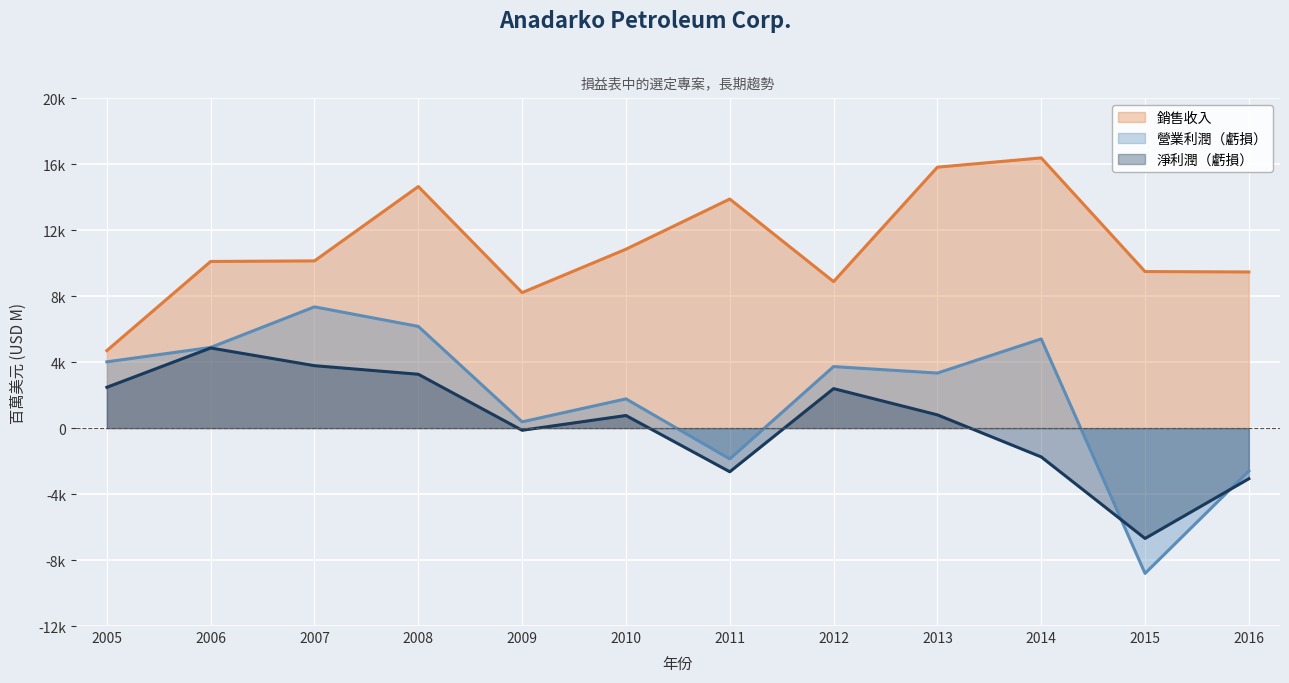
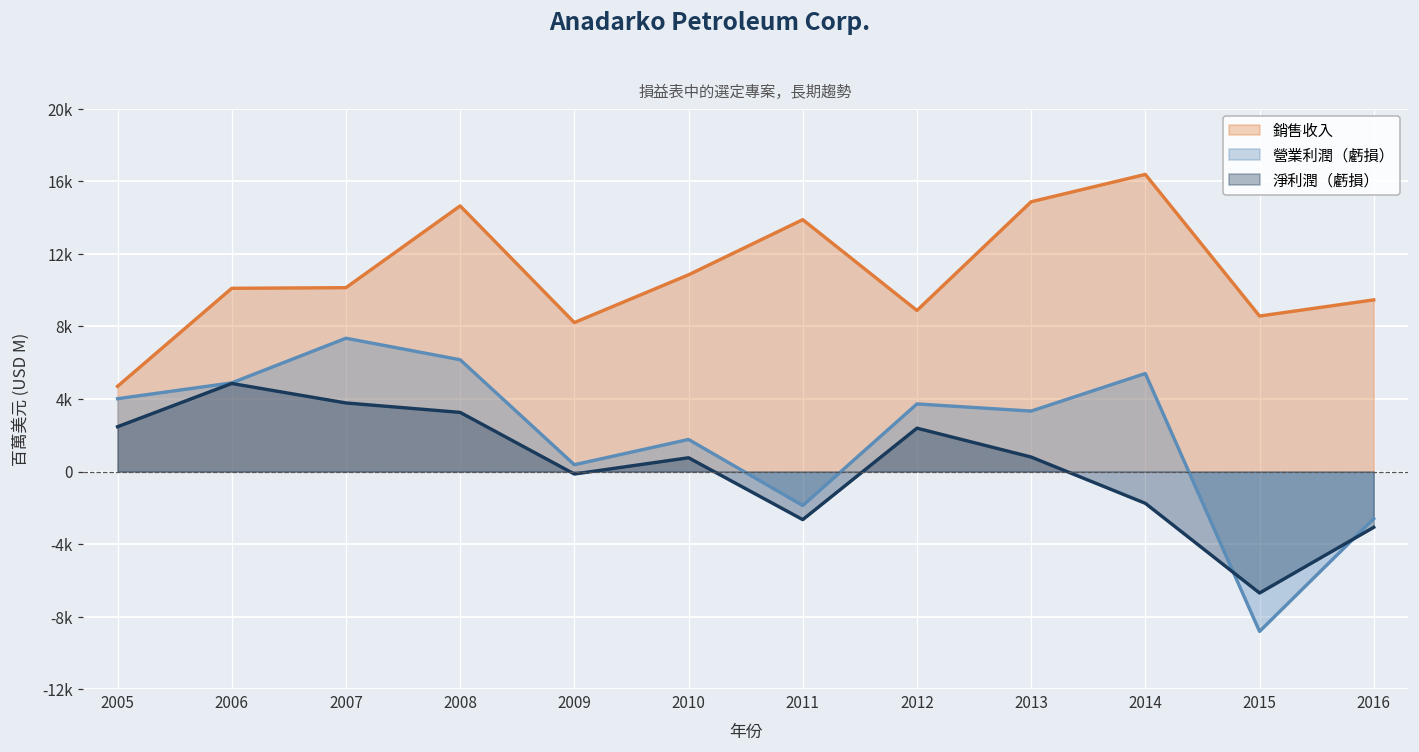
銷售收入, 2013: 15800 -> 14900
銷售收入, 2015: 9500 -> 8600
